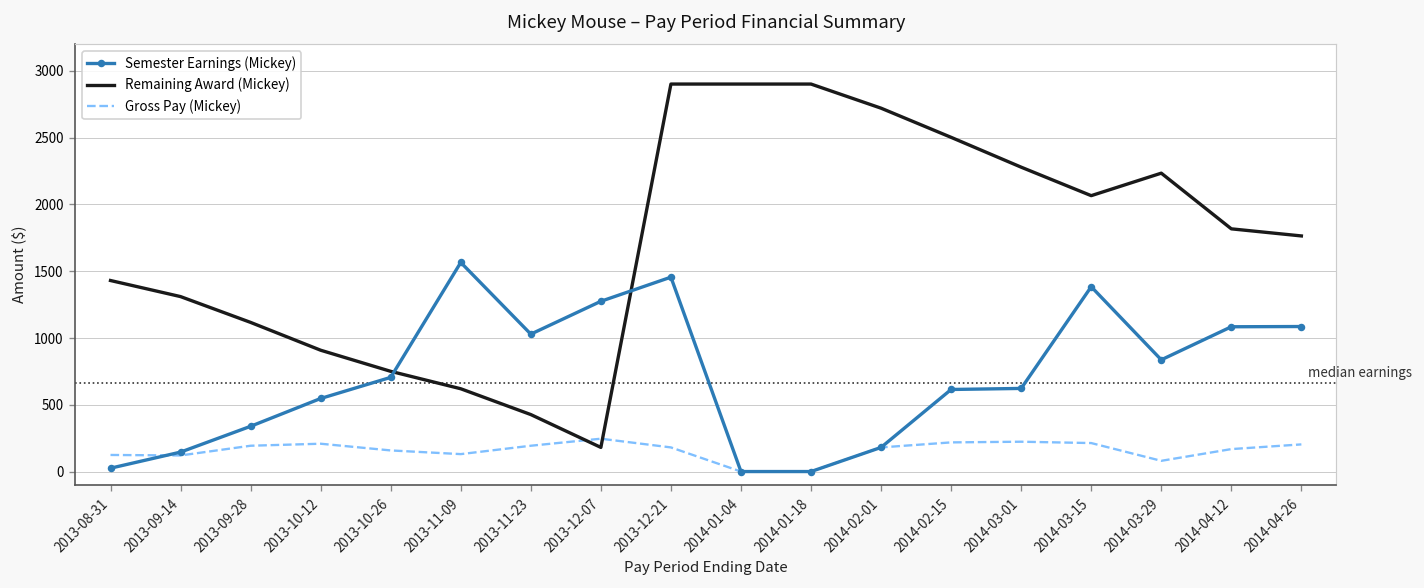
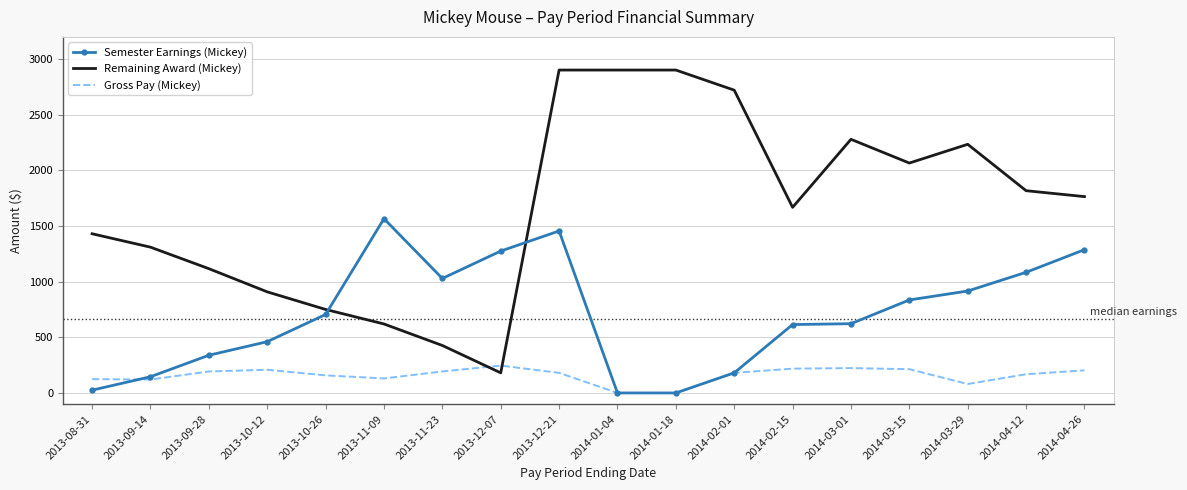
Semester Earnings (Mickey), 2013-10-12: 550 -> 460
Remaining Award (Mickey), 2014-02-15: 2500 -> 1670
Semester Earnings (Mickey), 2014-03-15: 1380 -> 840
Semester Earnings (Mickey), 2014-03-29: 840 -> 920
Semester Earnings (Mickey), 2014-04-26: 1090 -> 1290
